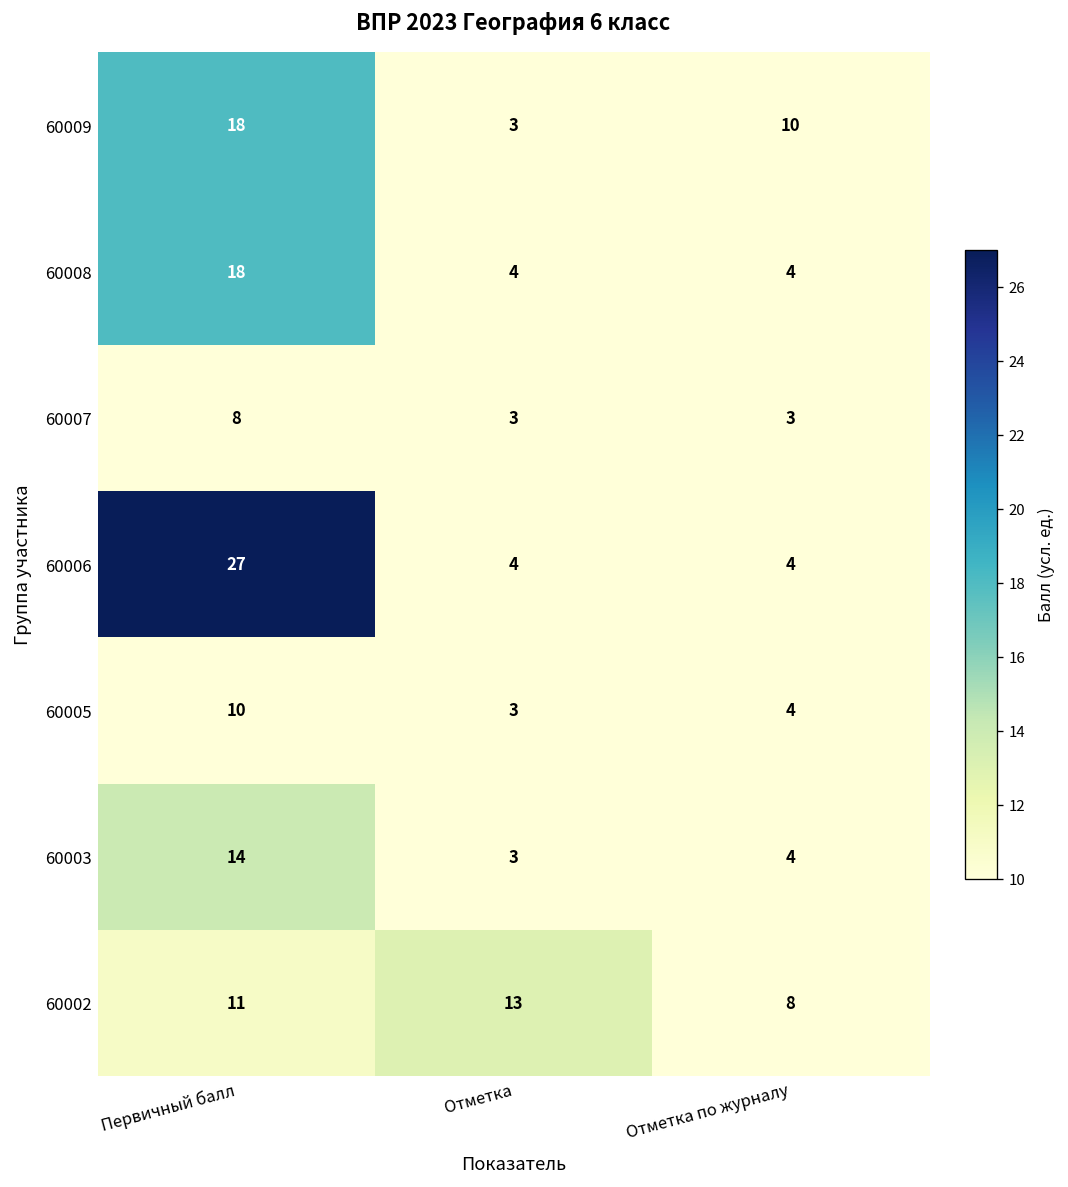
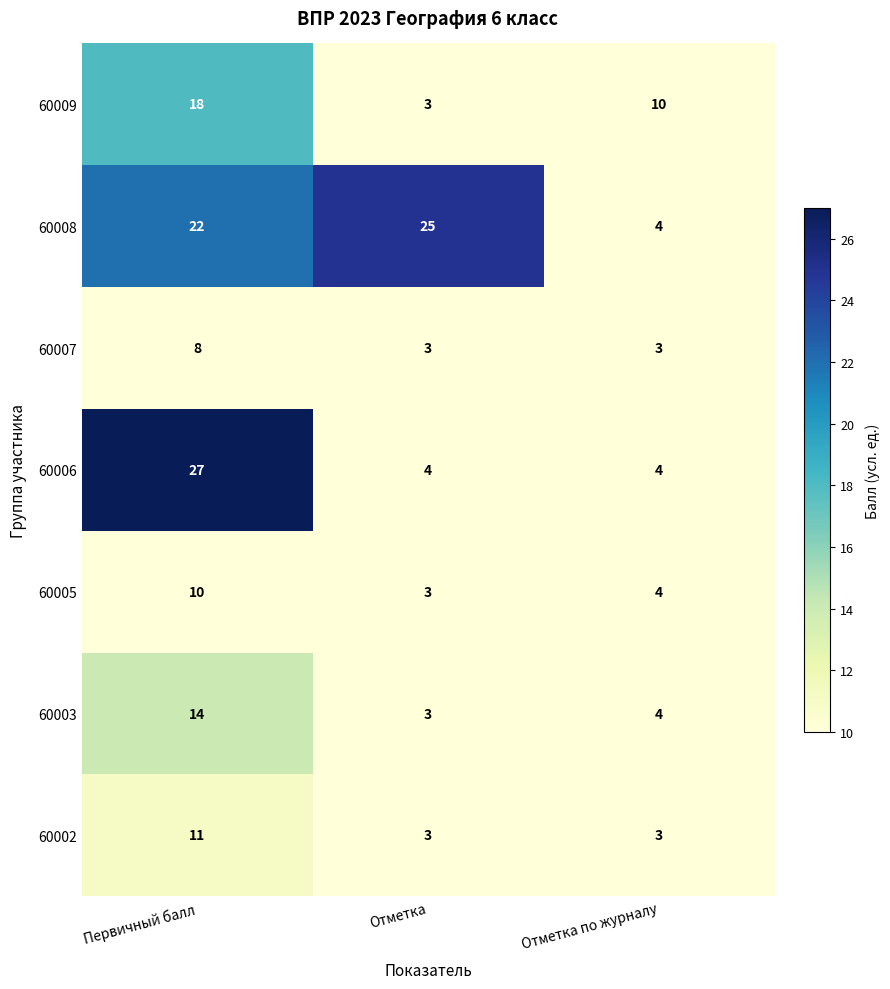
60008, Первичный балл: 18 -> 22
60008, Отметка: 4 -> 25
60002, Отметка: 13 -> 3
60002, Отметка по журналу: 8 -> 3
